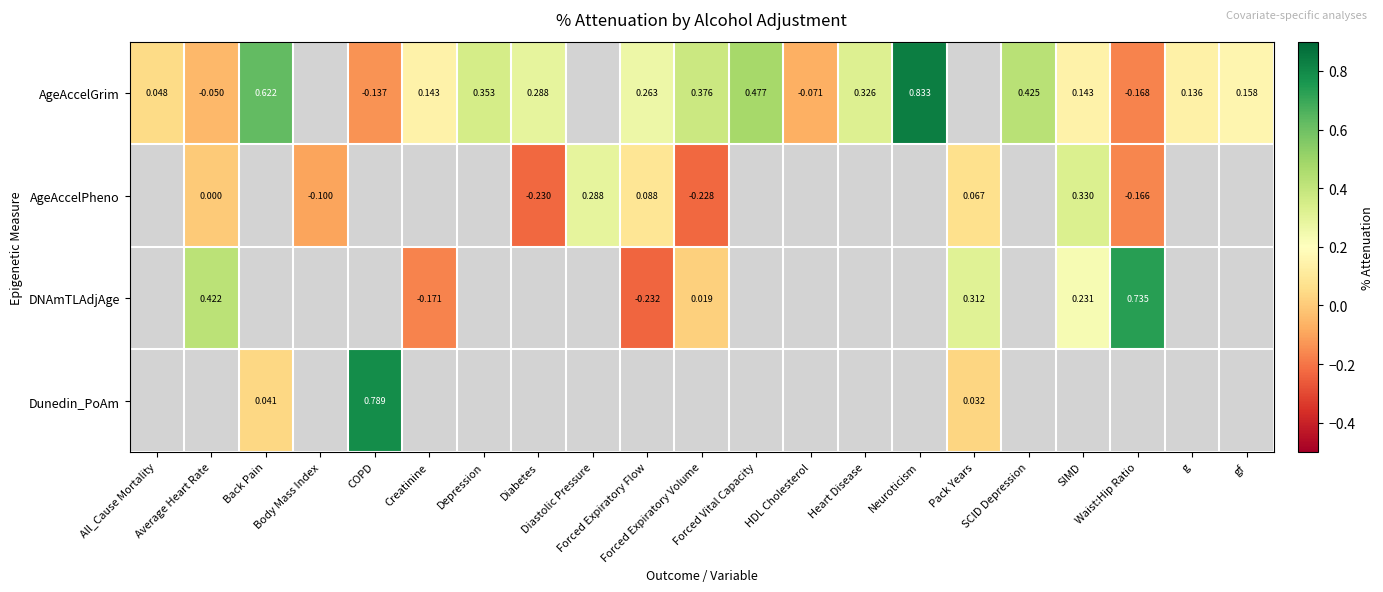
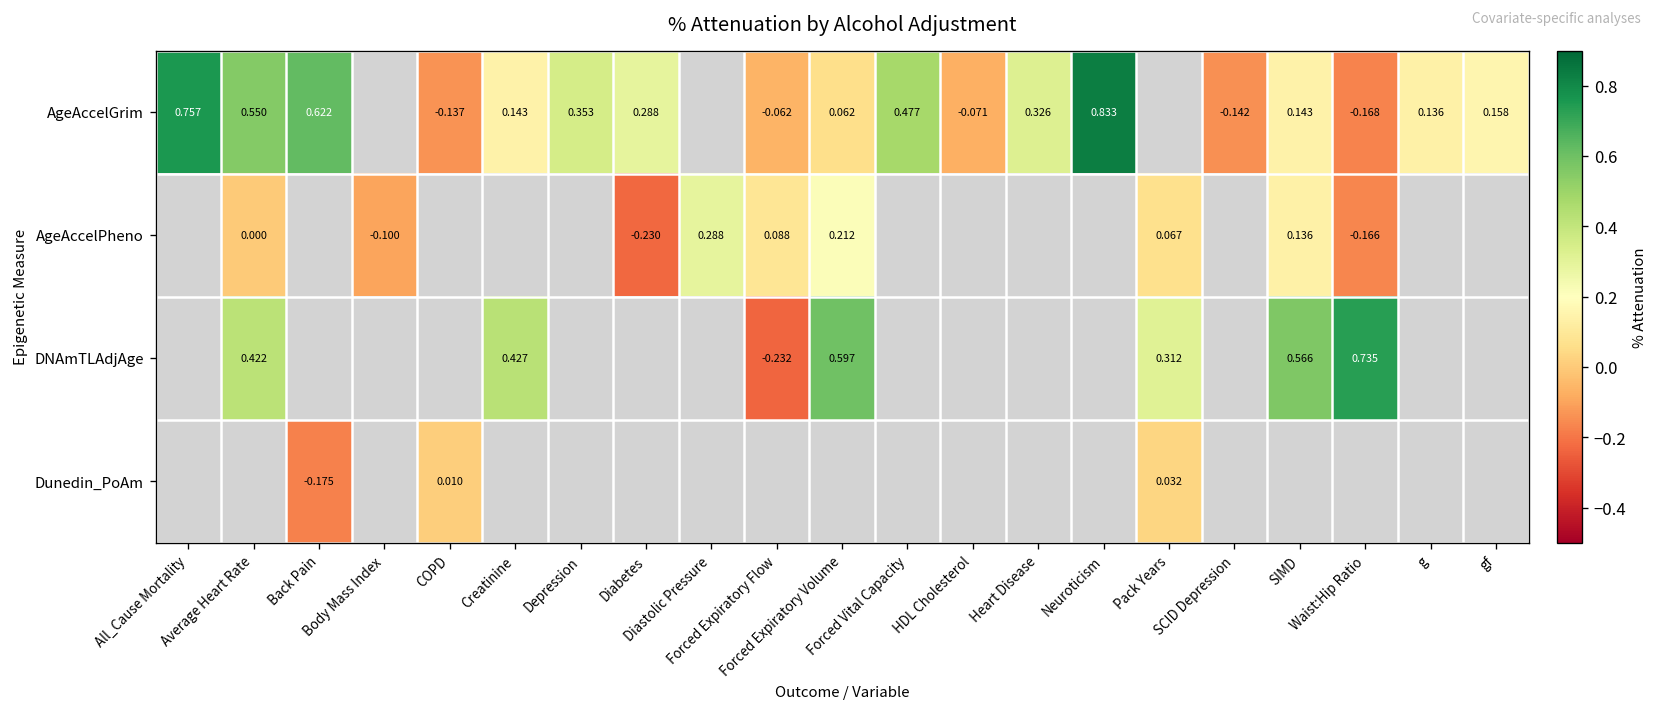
AgeAccelGrim, All_Cause Mortality: 0.048 -> 0.757
AgeAccelGrim, Average Heart Rate: -0.050 -> 0.550
AgeAccelGrim, Forced Expiratory Flow: 0.263 -> -0.062
AgeAccelGrim, Forced Expiratory Volume: 0.376 -> 0.062
AgeAccelGrim, SCID Depression: 0.425 -> -0.142
AgeAccelPheno, Forced Expiratory Volume: -0.228 -> 0.212
AgeAccelPheno, SIMD: 0.330 -> 0.136
DNAmTLAdjAge, Creatinine: -0.171 -> 0.427
DNAmTLAdjAge, Forced Expiratory Volume: 0.019 -> 0.597
DNAmTLAdjAge, SIMD: 0.231 -> 0.566
Dunedin_PoAm, Back Pain: 0.041 -> -0.175
Dunedin_PoAm, COPD: 0.789 -> 0.010
